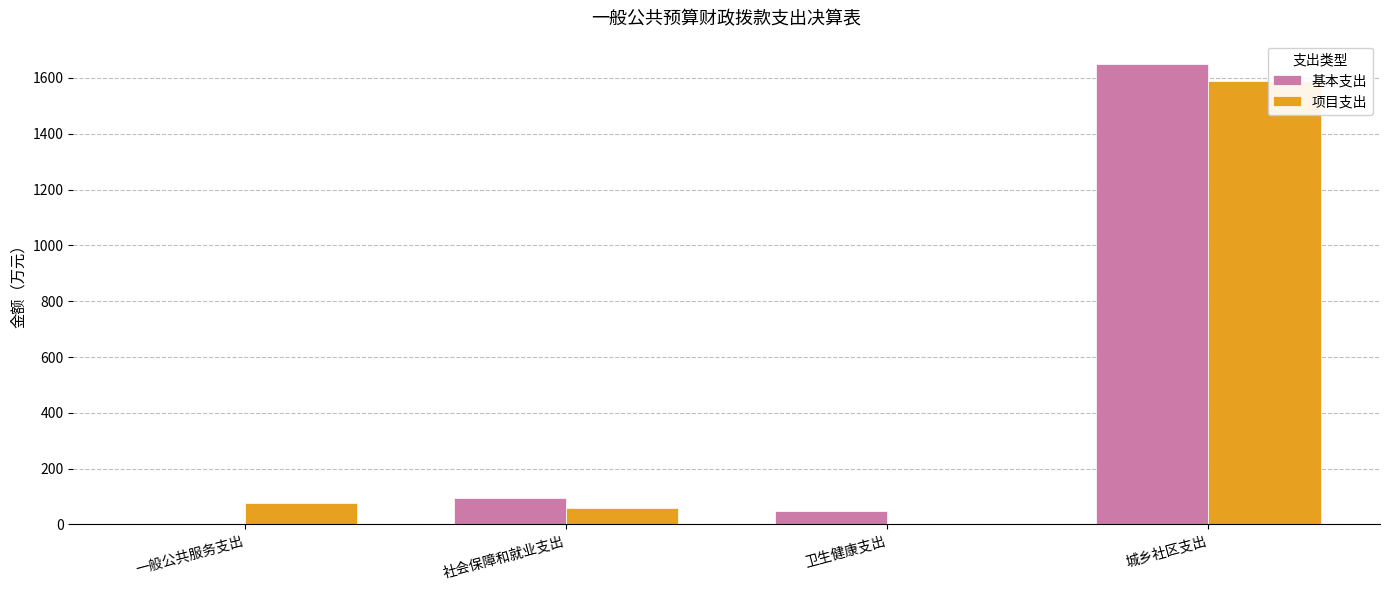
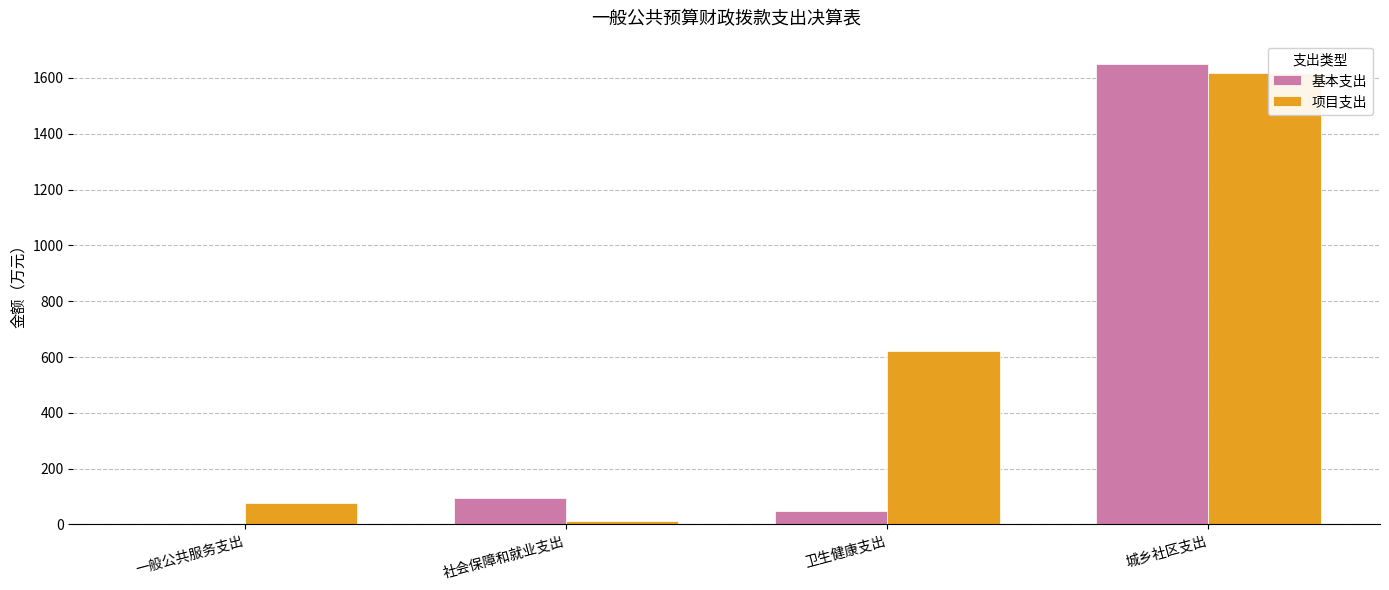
项目支出, 社会保障和就业支出: 60 -> 10
项目支出, 卫生健康支出: 0 -> 620
项目支出, 城乡社区支出: 1590 -> 1620
